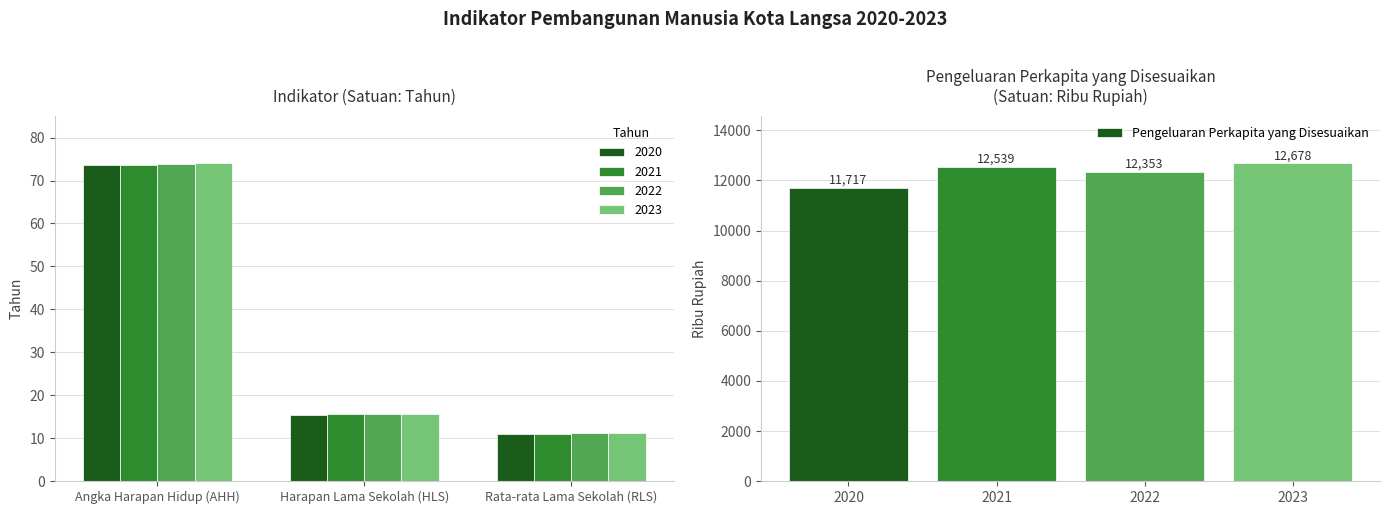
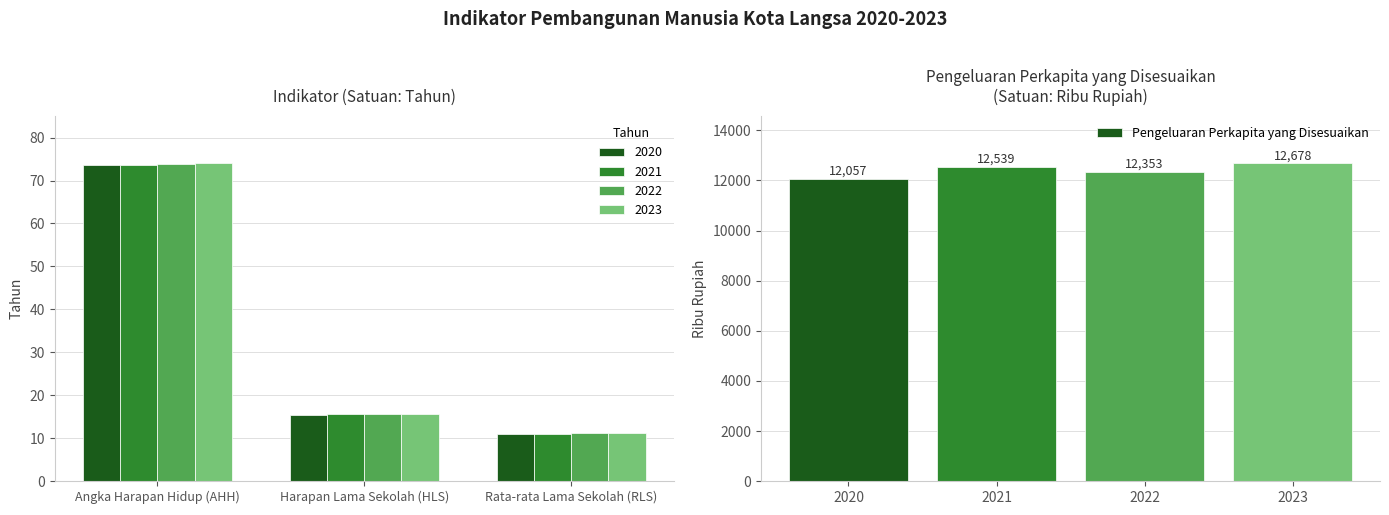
Pengeluaran Perkapita yang Disesuaikan (Satuan: Ribu Rupiah), 2020: 11,717 -> 12,057
